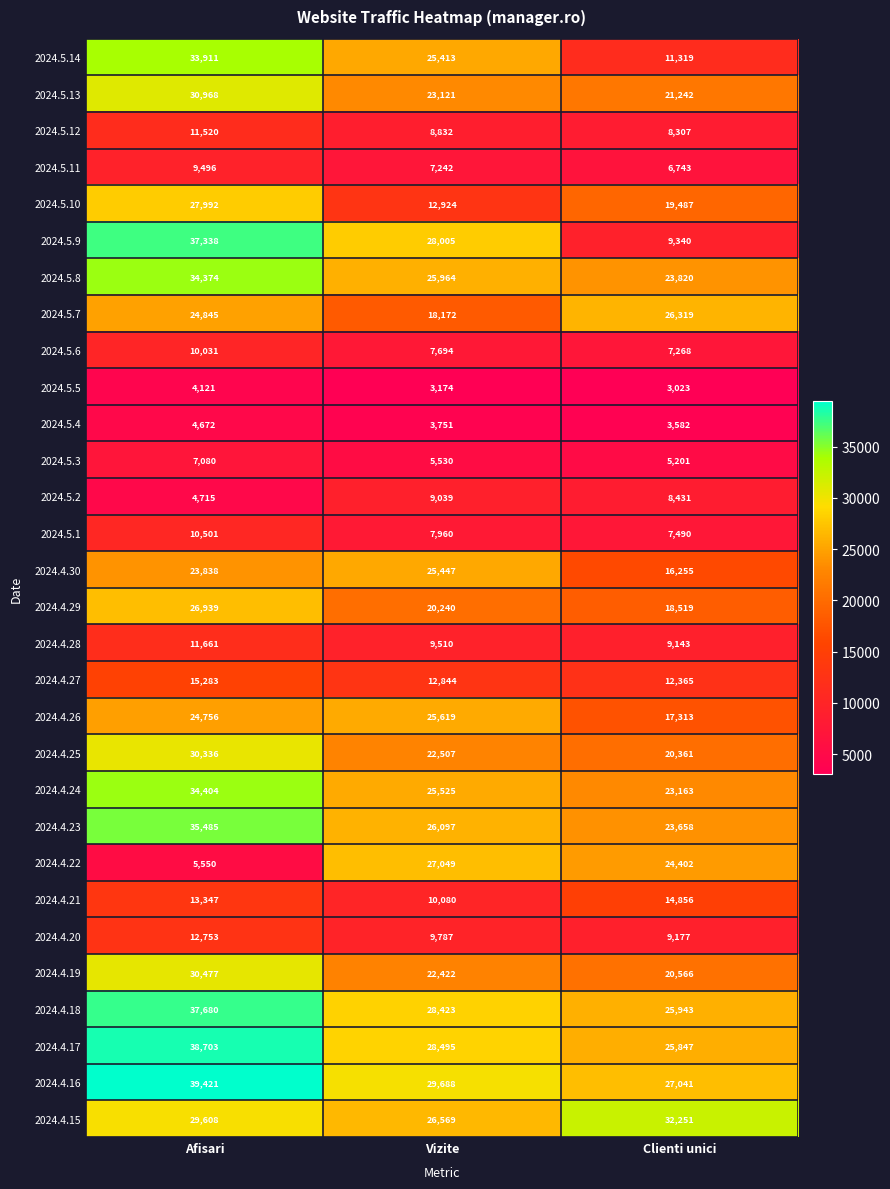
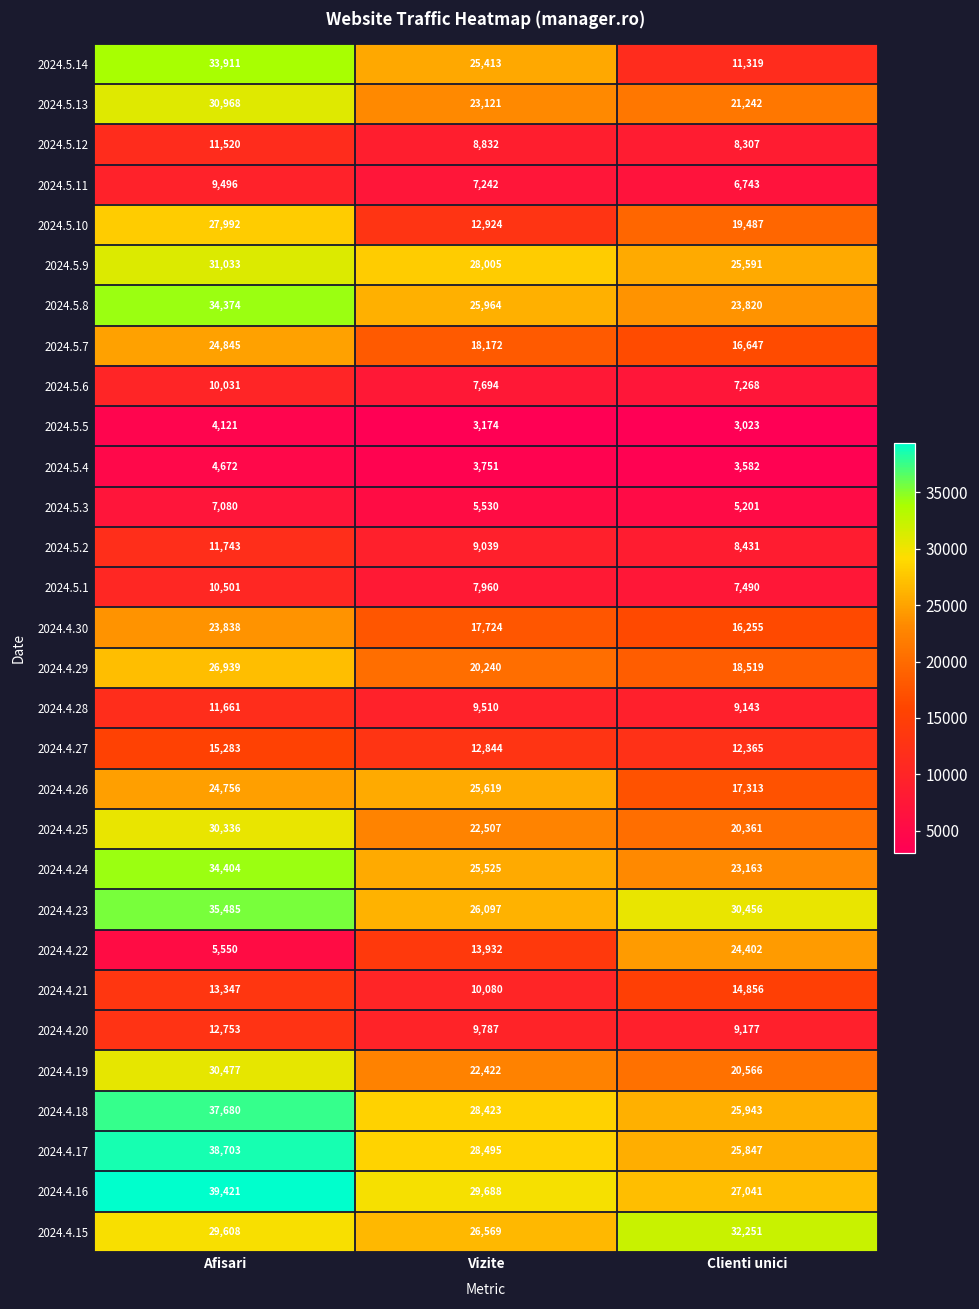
2024.5.9, Afisari: 37,338 -> 31,033
2024.5.9, Clienti unici: 9,340 -> 25,591
2024.5.7, Clienti unici: 26,319 -> 16,647
2024.5.2, Afisari: 4,715 -> 11,743
2024.4.30, Vizite: 25,447 -> 17,724
2024.4.23, Clienti unici: 23,658 -> 30,456
2024.4.22, Vizite: 27,049 -> 13,932
